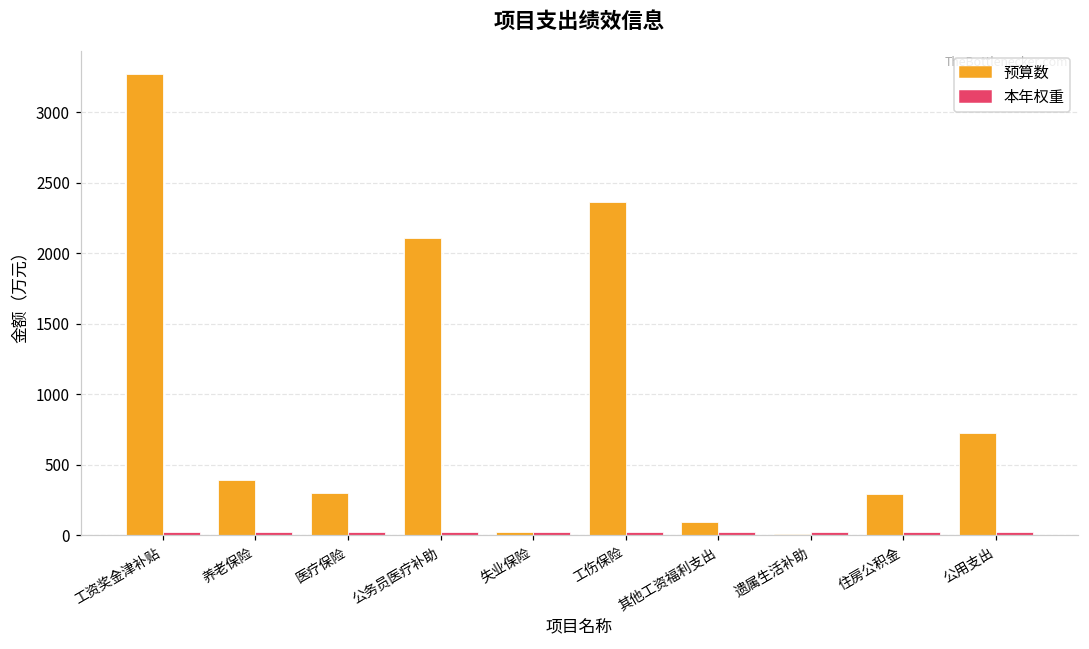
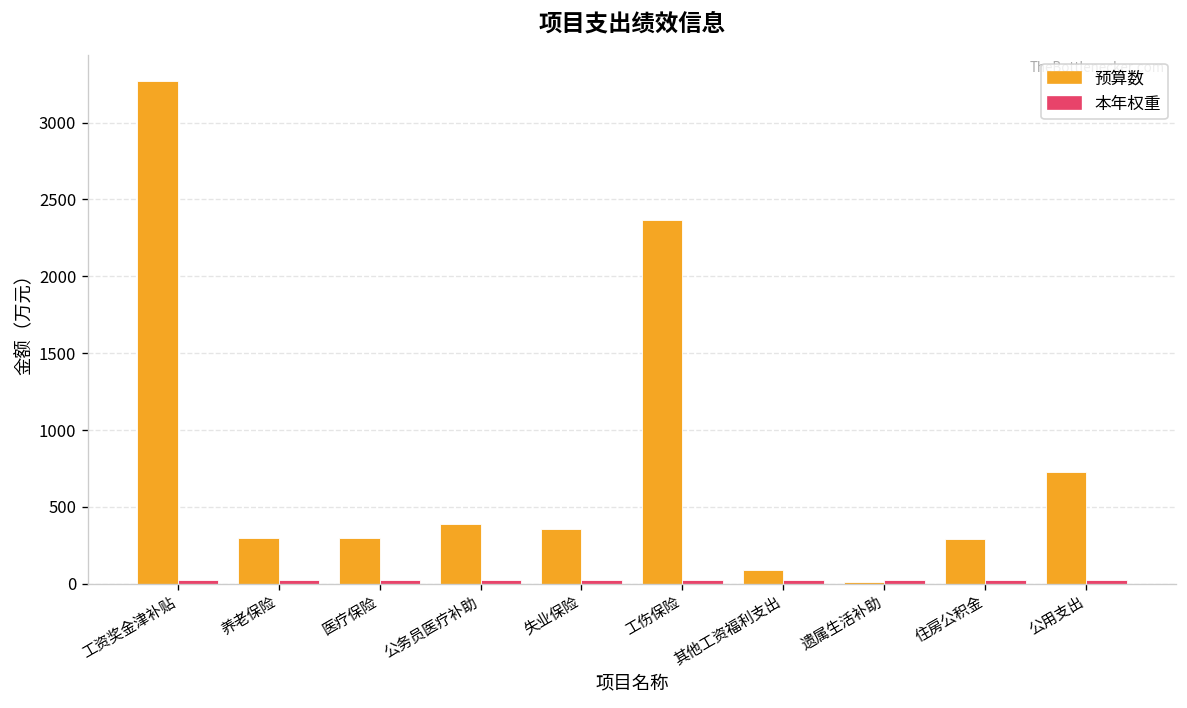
预算数, 养老保险: 390 -> 290
预算数, 公务员医疗补助: 2110 -> 390
预算数, 失业保险: 20 -> 360
